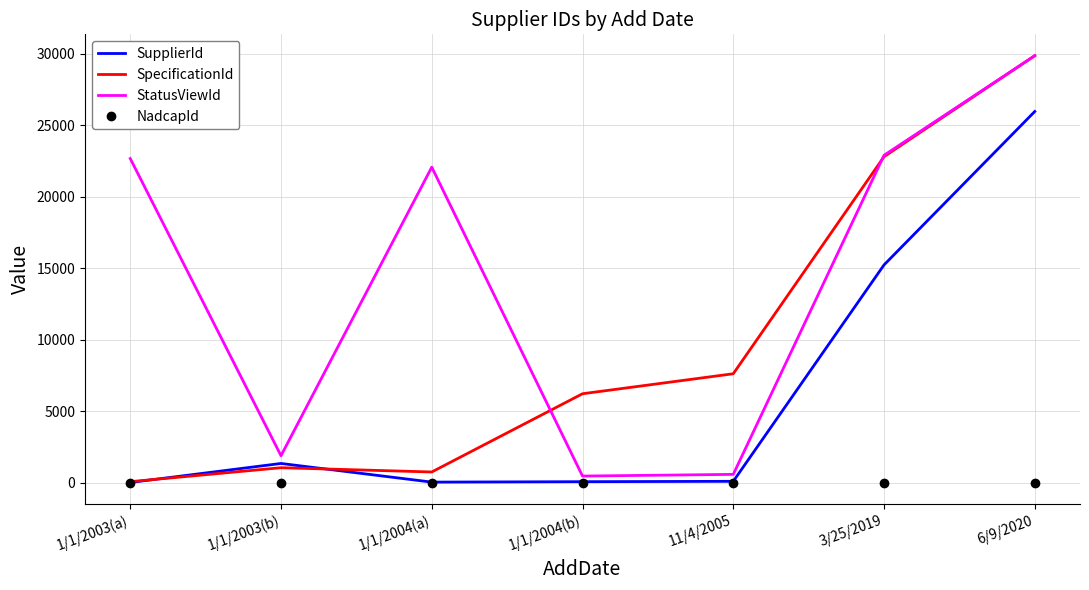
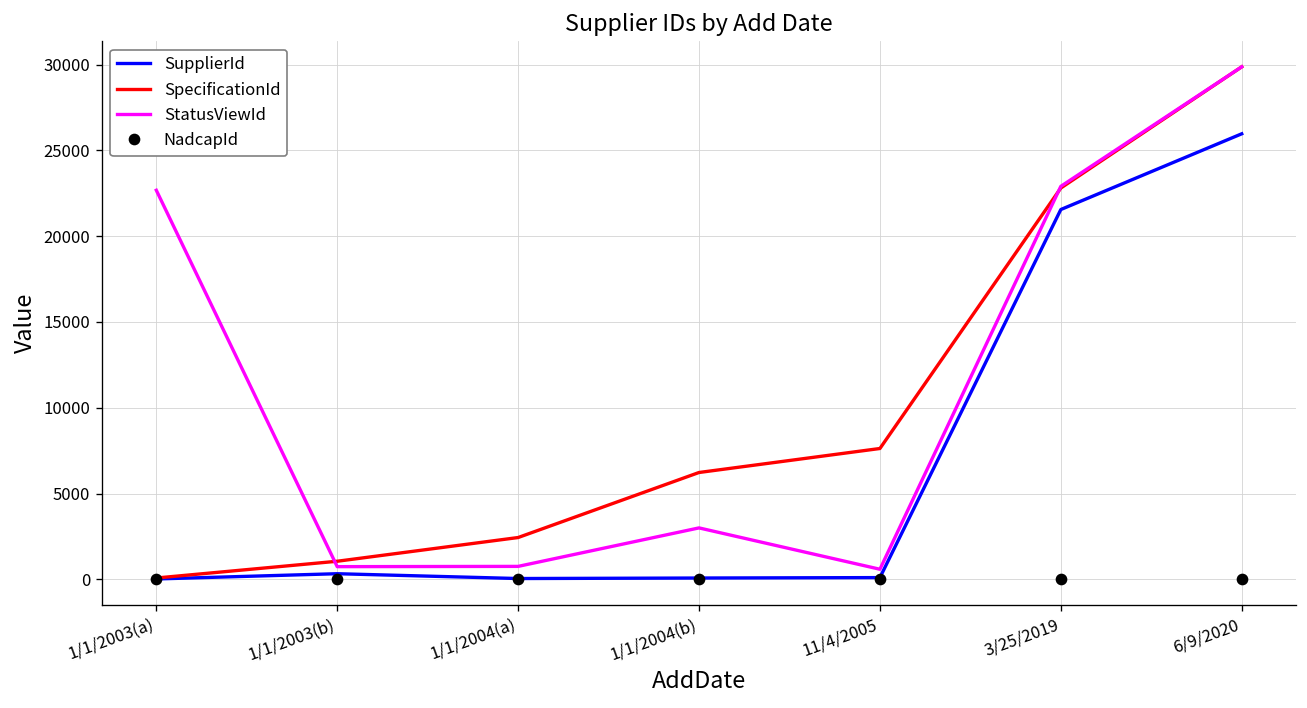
SupplierId, 1/1/2003(b): 1400 -> 300
StatusViewId, 1/1/2003(b): 1900 -> 700
SpecificationId, 1/1/2004(a): 800 -> 2400
StatusViewId, 1/1/2004(a): 22100 -> 800
StatusViewId, 1/1/2004(b): 500 -> 3000
SupplierId, 3/25/2019: 15200 -> 21600
